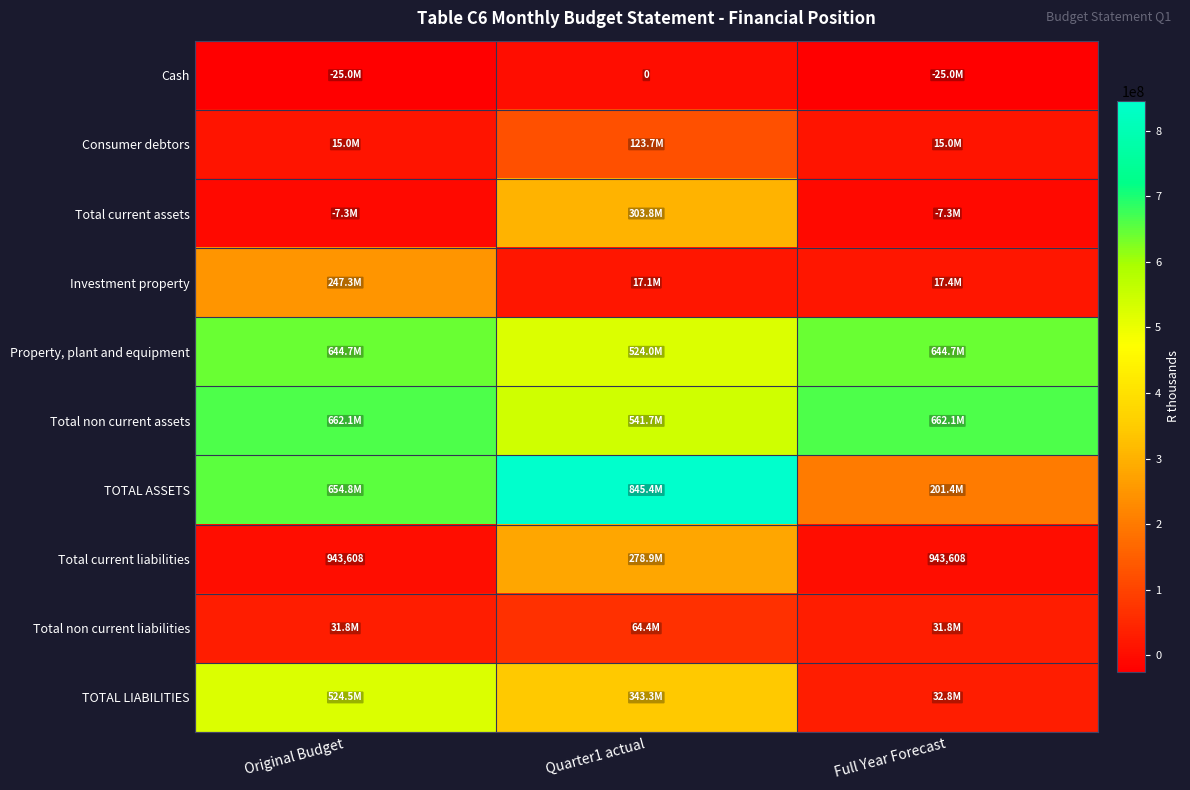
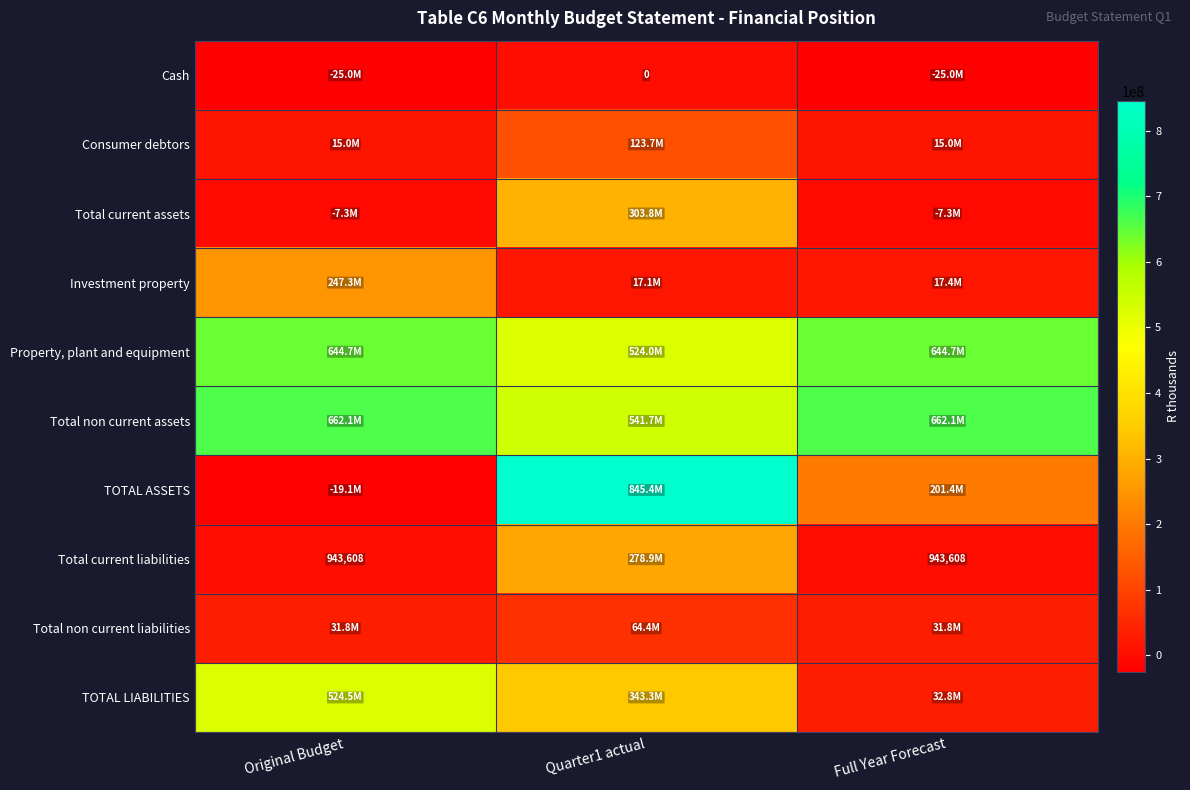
TOTAL ASSETS, Original Budget: 654.8M -> -19.1M
